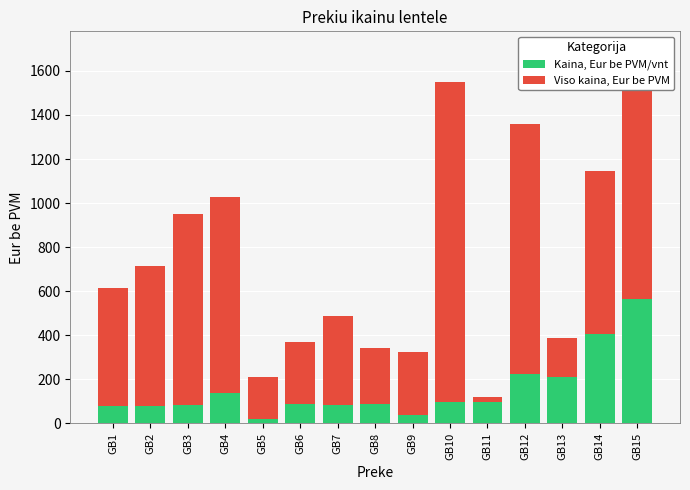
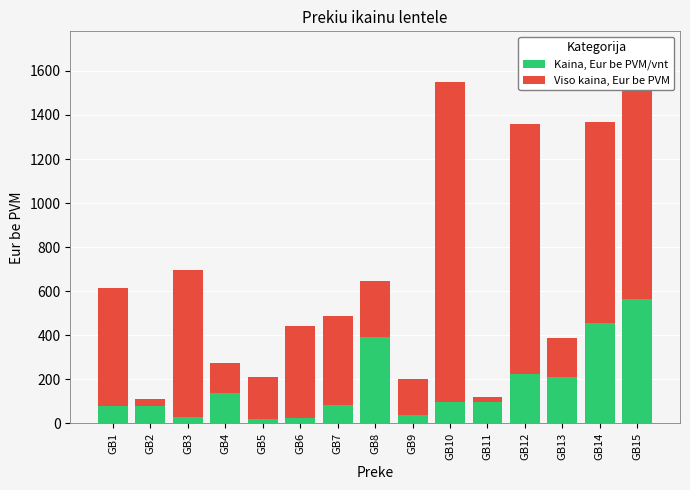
Viso kaina, Eur be PVM, GB2: 640 -> 30
Kaina, Eur be PVM/vnt, GB3: 80 -> 30
Viso kaina, Eur be PVM, GB3: 870 -> 670
Viso kaina, Eur be PVM, GB4: 890 -> 140
Kaina, Eur be PVM/vnt, GB6: 90 -> 20
Viso kaina, Eur be PVM, GB6: 280 -> 420
Kaina, Eur be PVM/vnt, GB8: 90 -> 390
Viso kaina, Eur be PVM, GB9: 280 -> 160
Kaina, Eur be PVM/vnt, GB14: 410 -> 460
Viso kaina, Eur be PVM, GB14: 740 -> 910
